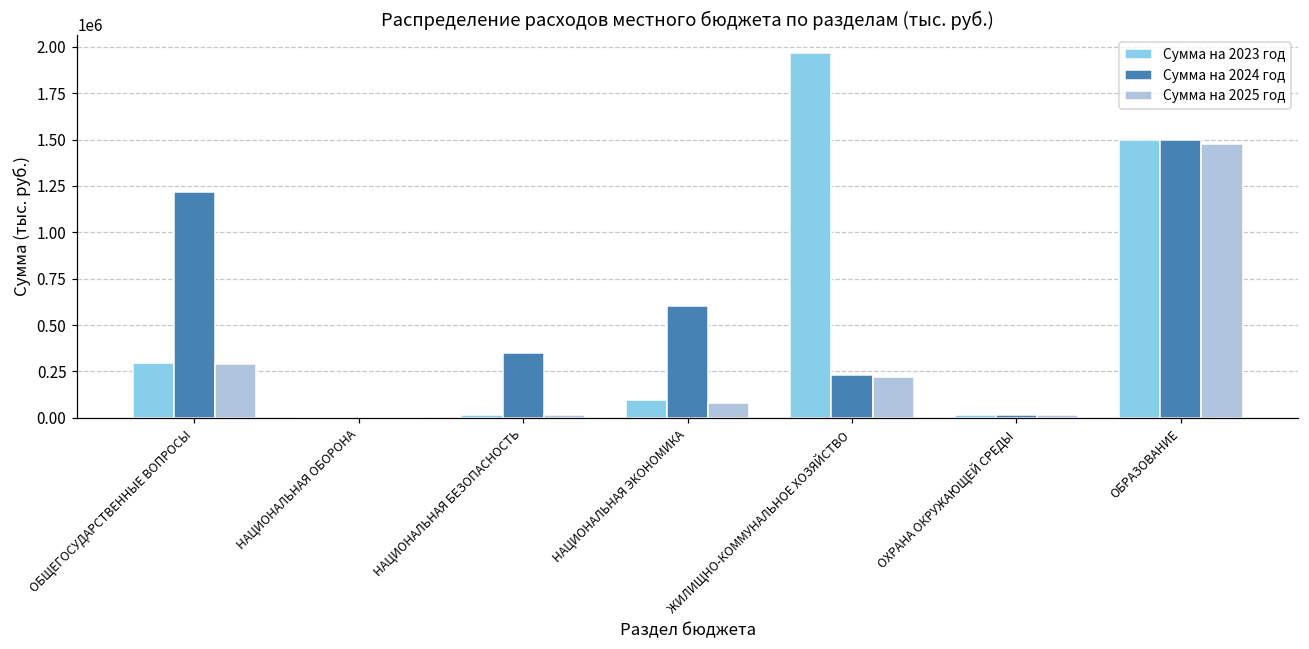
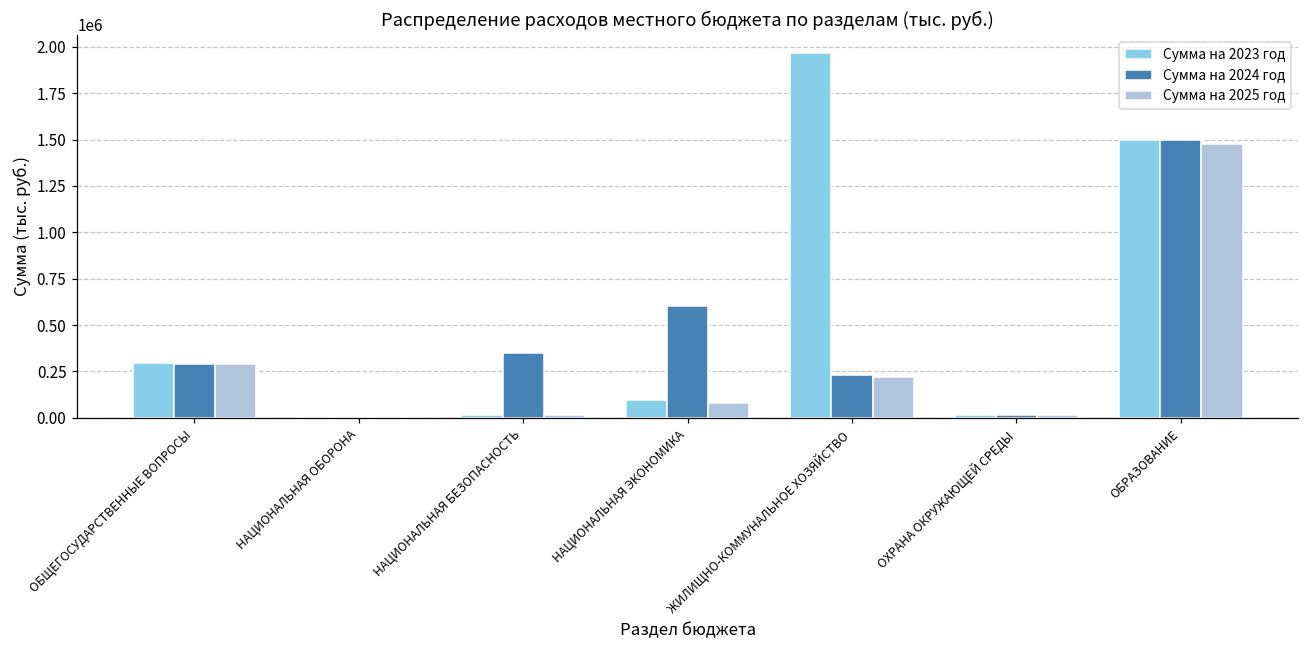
Сумма на 2024 год, ОБЩЕГОСУДАРСТВЕННЫЕ ВОПРОСЫ: 1220000 -> 290000
